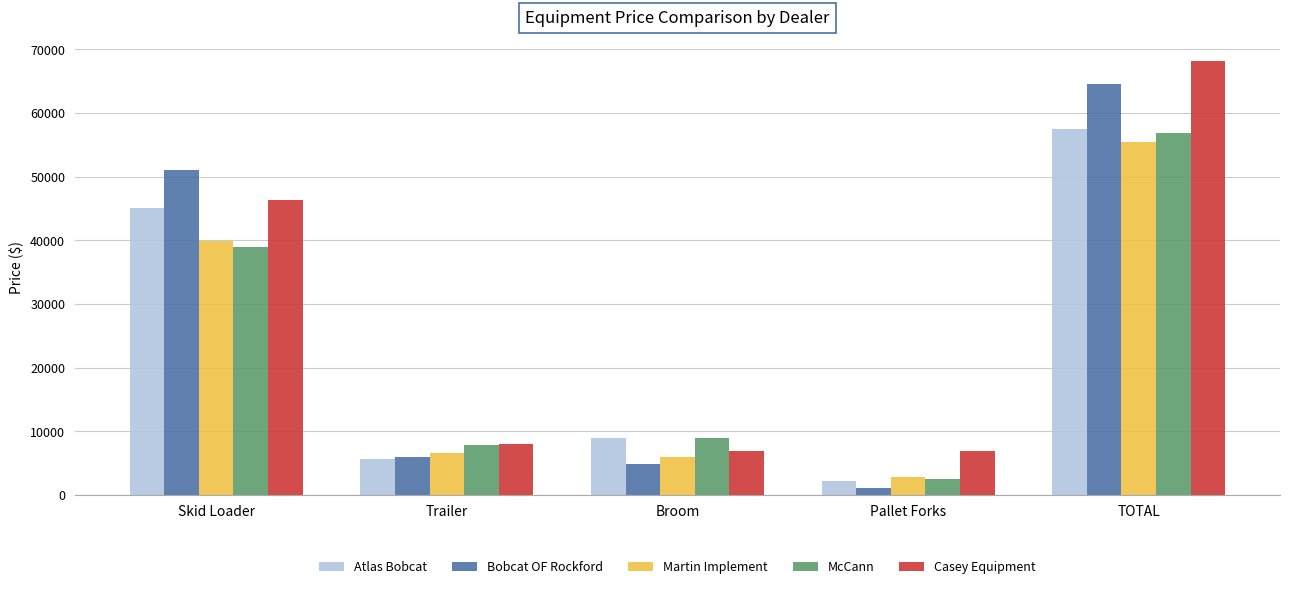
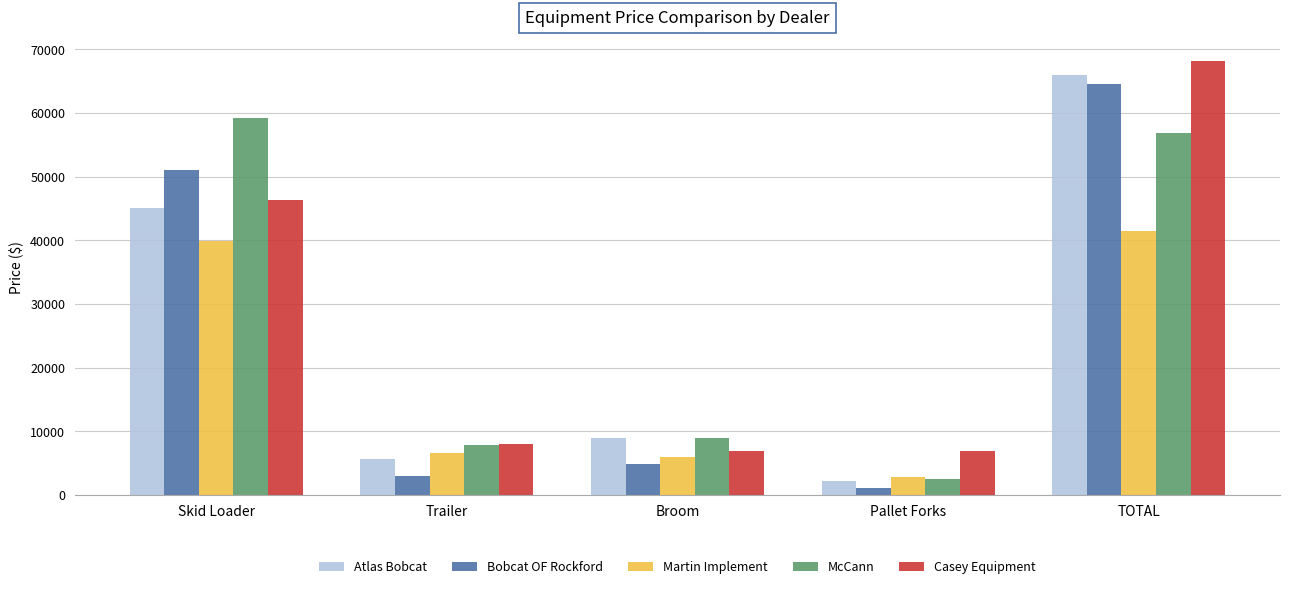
McCann, Skid Loader: 39000 -> 59000
Bobcat OF Rockford, Trailer: 6000 -> 3000
Atlas Bobcat, TOTAL: 58000 -> 66000
Martin Implement, TOTAL: 55000 -> 41000
